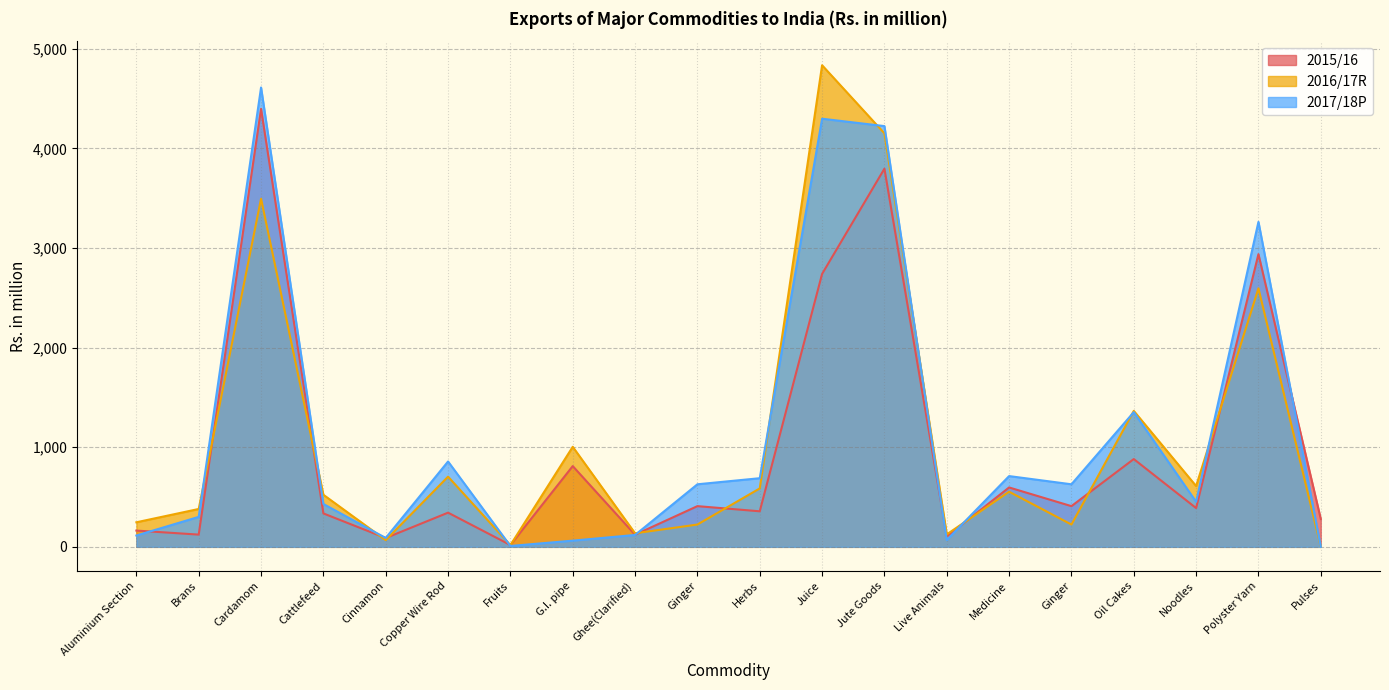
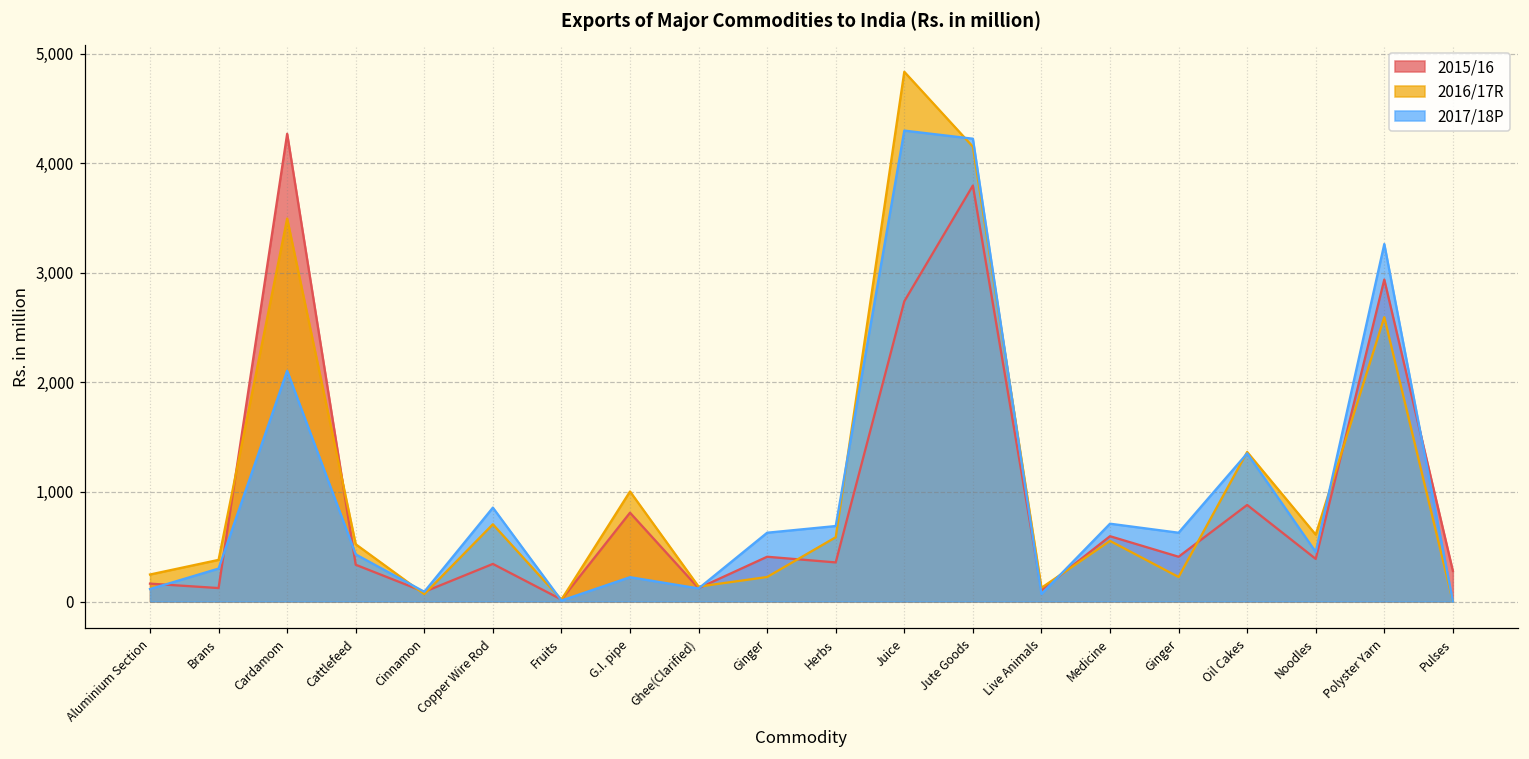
2015/16, Cardamom: 4,400 -> 4,300
2017/18P, Cardamom: 4,600 -> 2,100
2017/18P, G.I. pipe: 100 -> 200
